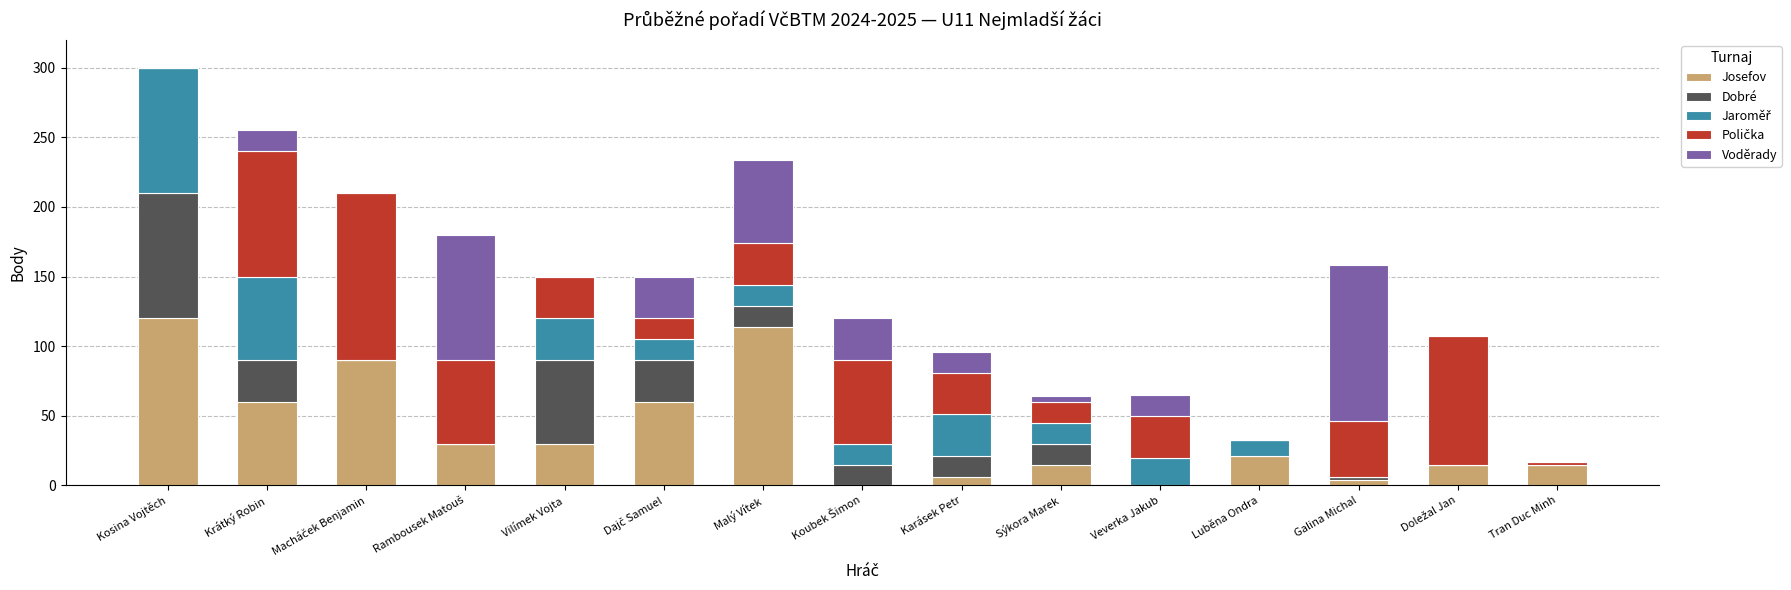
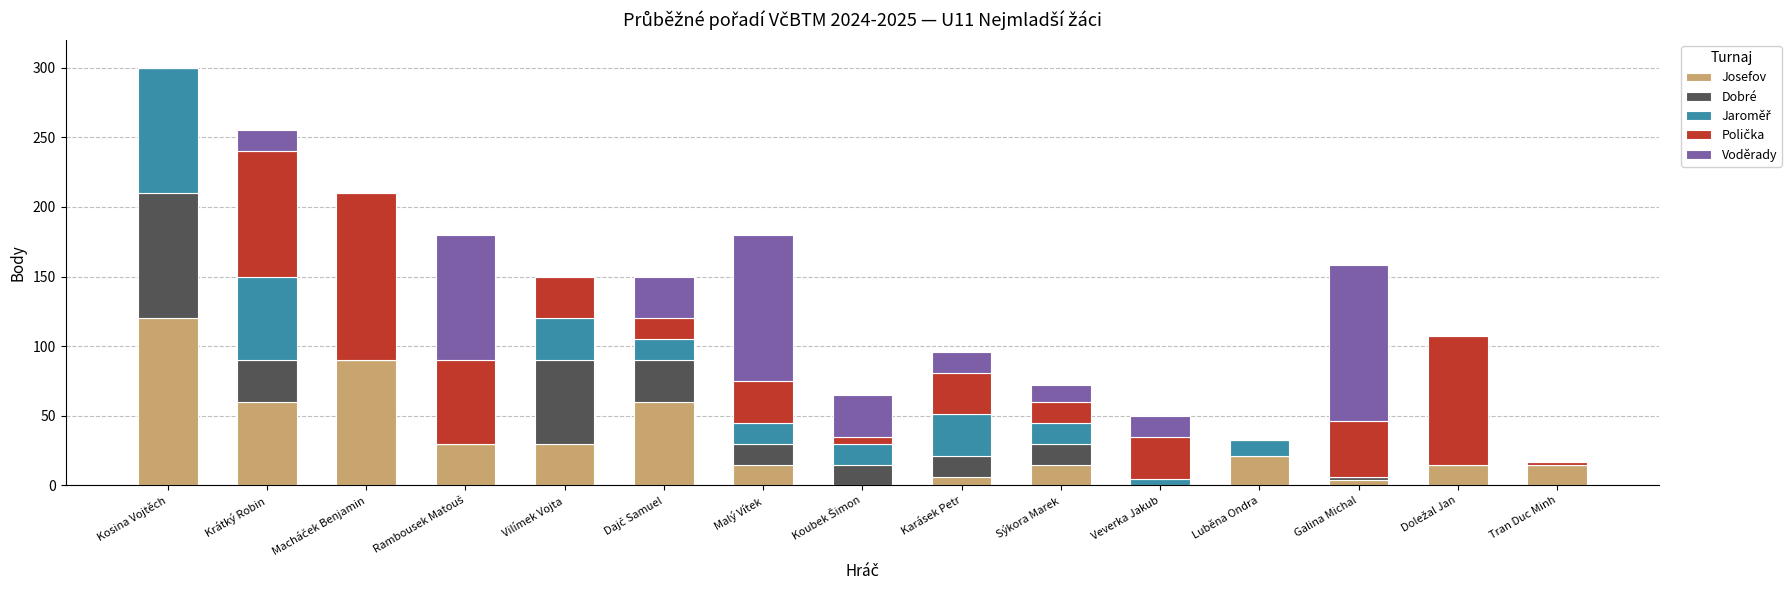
Josefov, Malý Vítek: 114 -> 15
Voděrady, Malý Vítek: 60 -> 105
Polička, Koubek Šimon: 60 -> 5
Voděrady, Sýkora Marek: 4 -> 12
Jaroměř, Veverka Jakub: 20 -> 5
